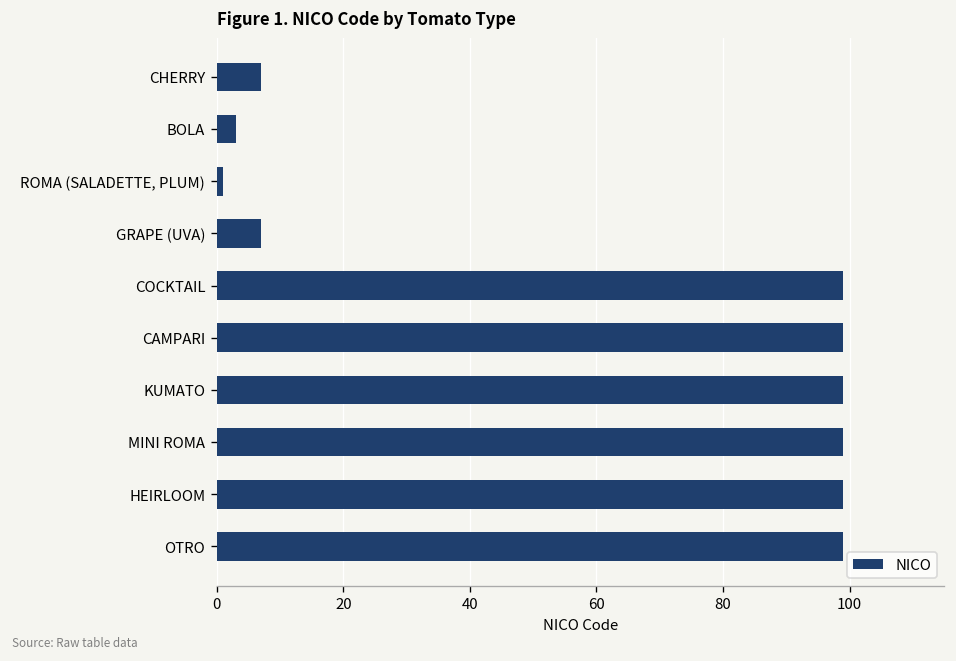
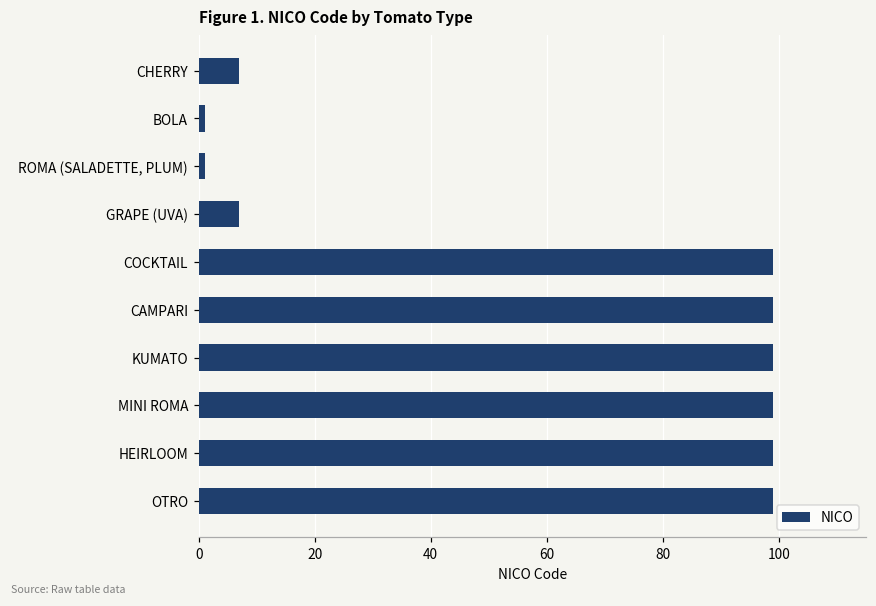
BOLA: 3 -> 1
